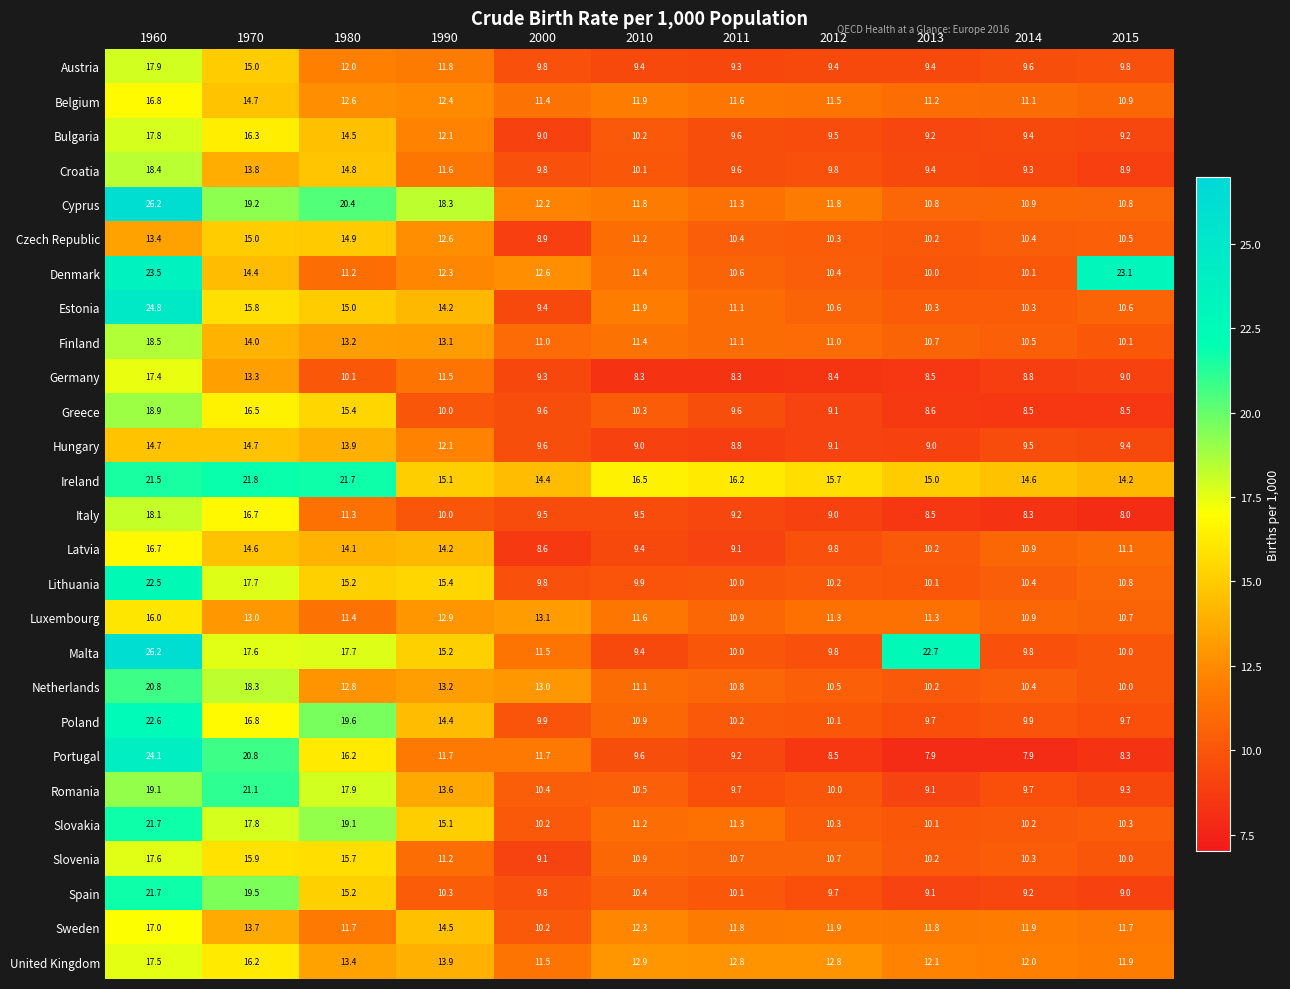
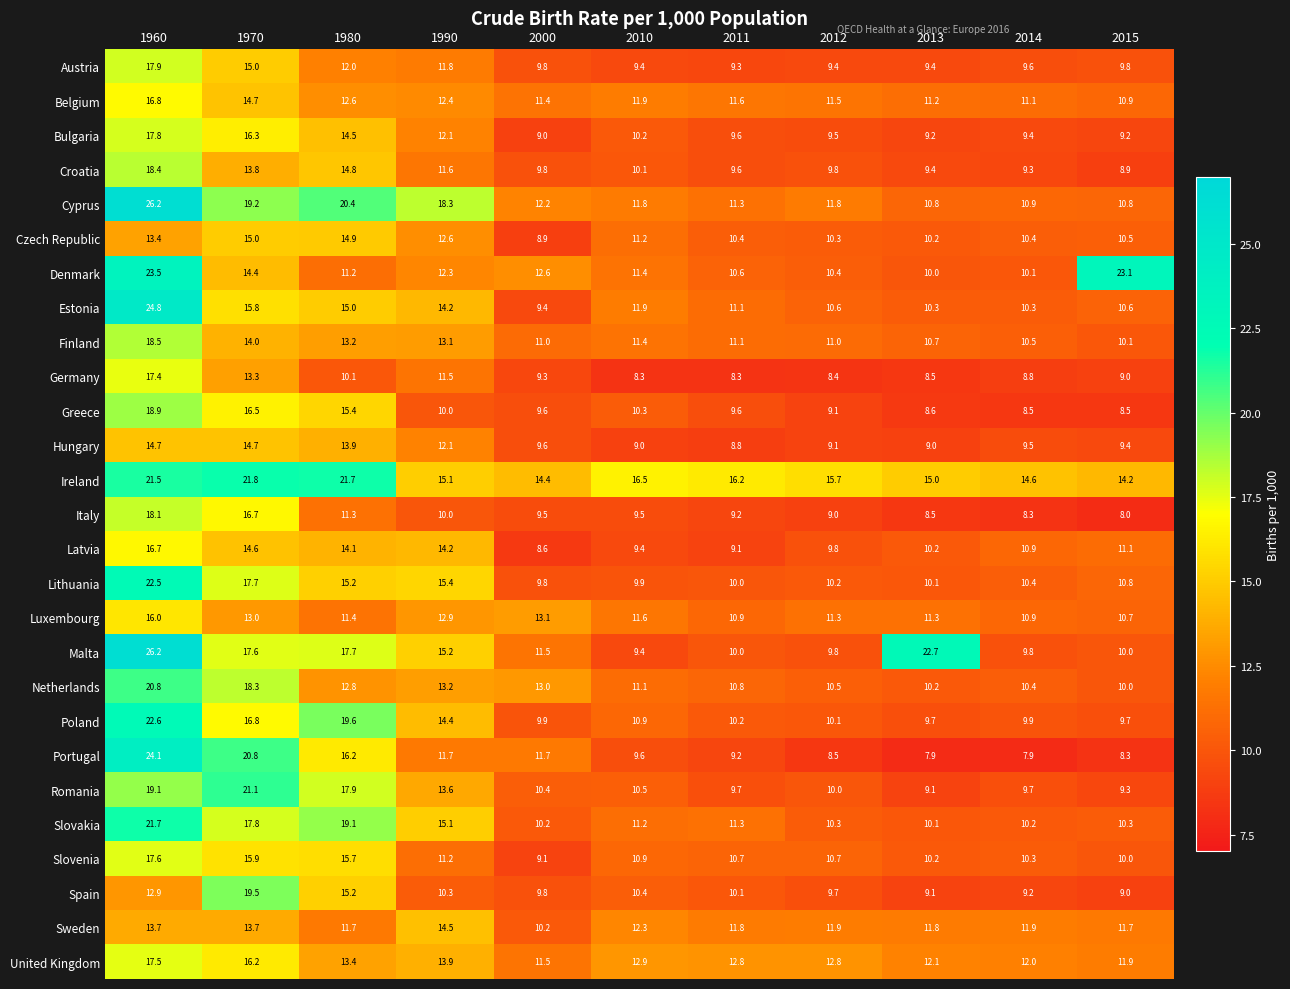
Spain, 1960: 21.7 -> 12.9
Sweden, 1960: 17.0 -> 13.7
